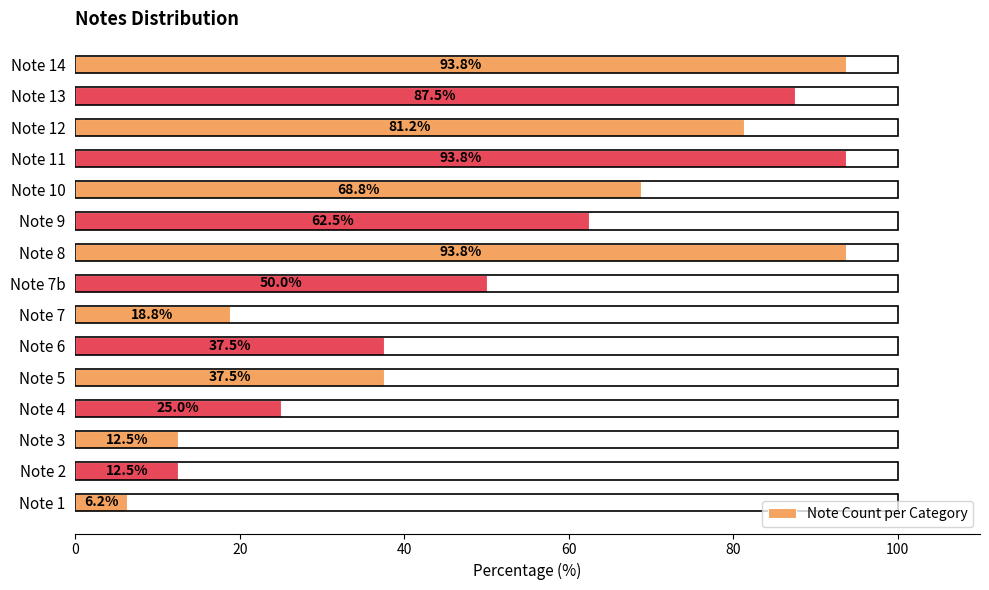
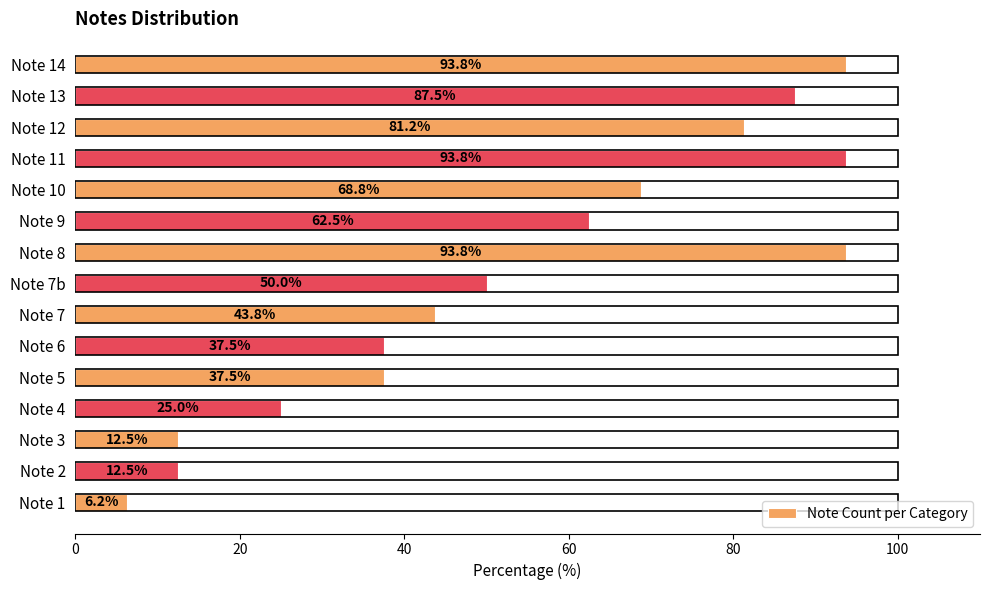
Note 7: 18.8% -> 43.8%
